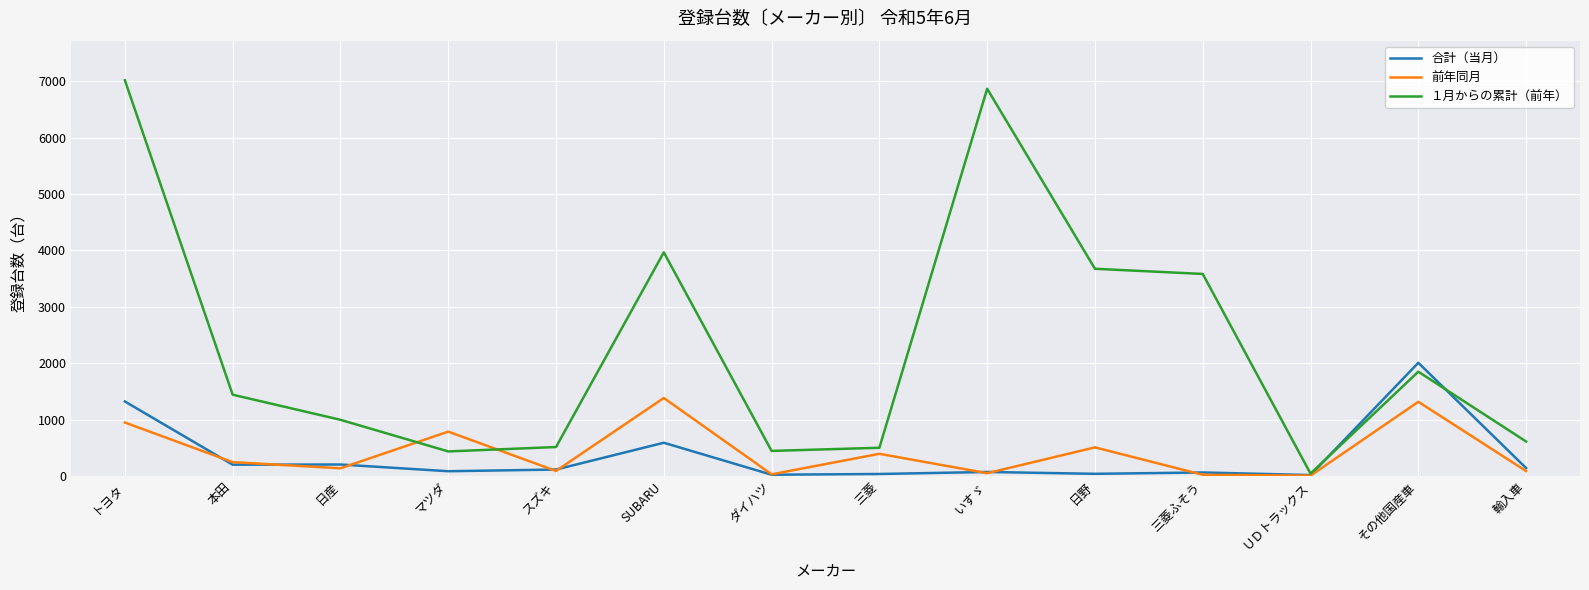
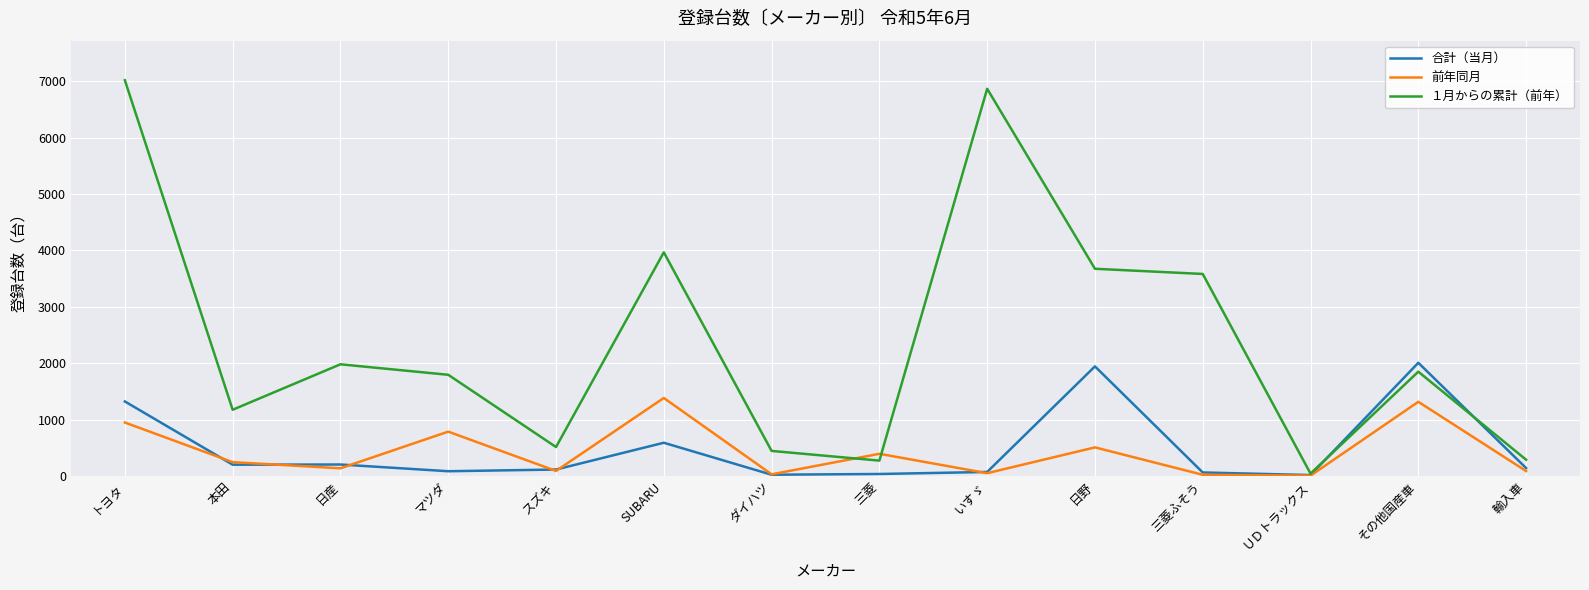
１月からの累計（前年）, 本田: 1400 -> 1200
１月からの累計（前年）, 日産: 1000 -> 2000
１月からの累計（前年）, マツダ: 400 -> 1800
１月からの累計（前年）, 三菱: 500 -> 300
合計（当月）, 日野: 0 -> 1900
１月からの累計（前年）, 輸入車: 600 -> 300
